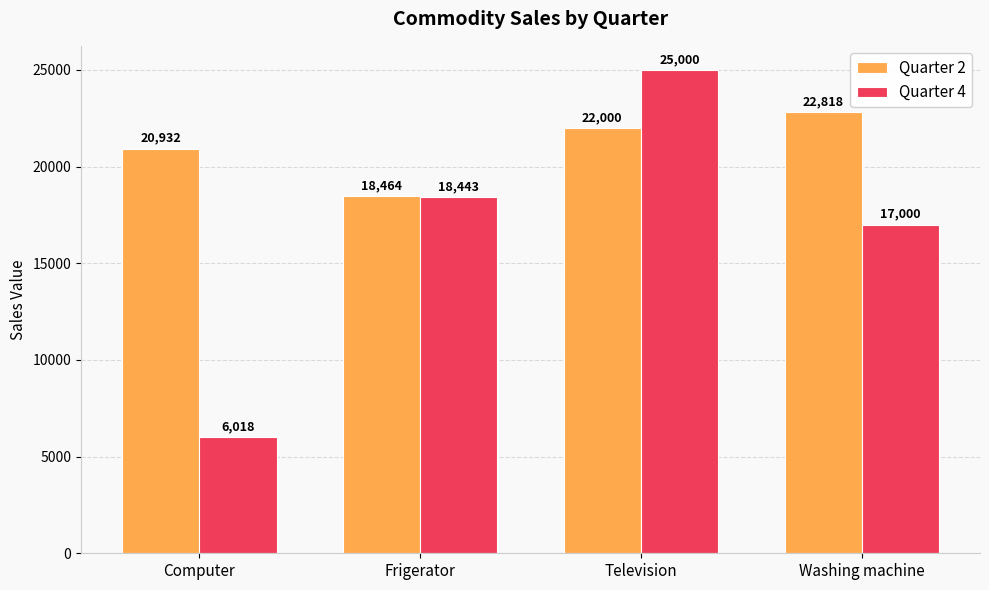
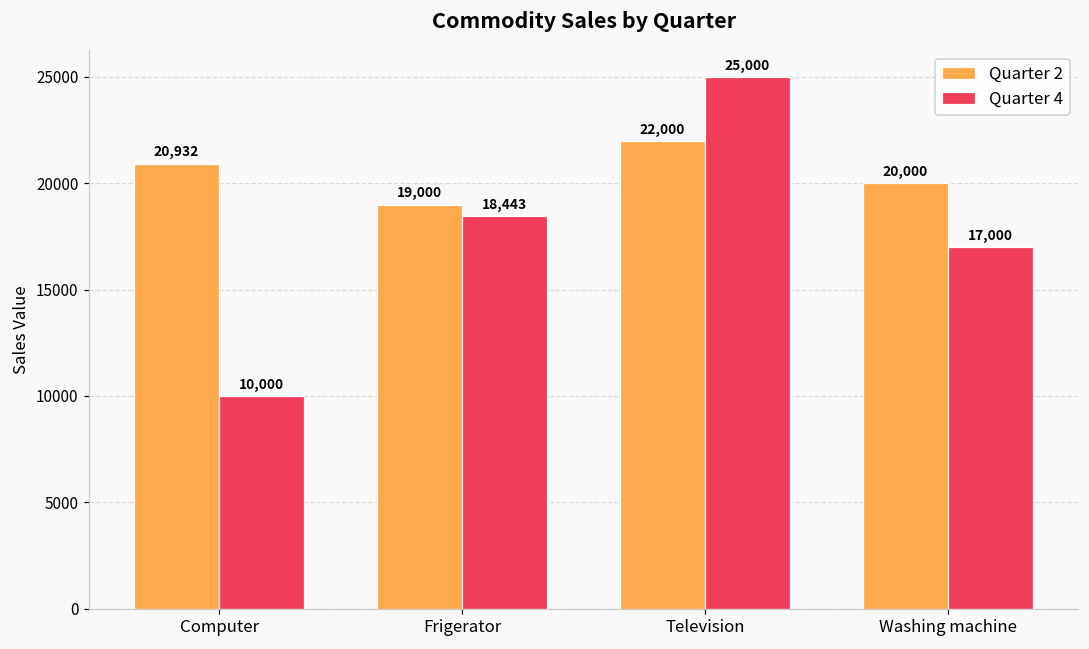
Quarter 4, Computer: 6,018 -> 10,000
Quarter 2, Frigerator: 18,464 -> 19,000
Quarter 2, Washing machine: 22,818 -> 20,000
